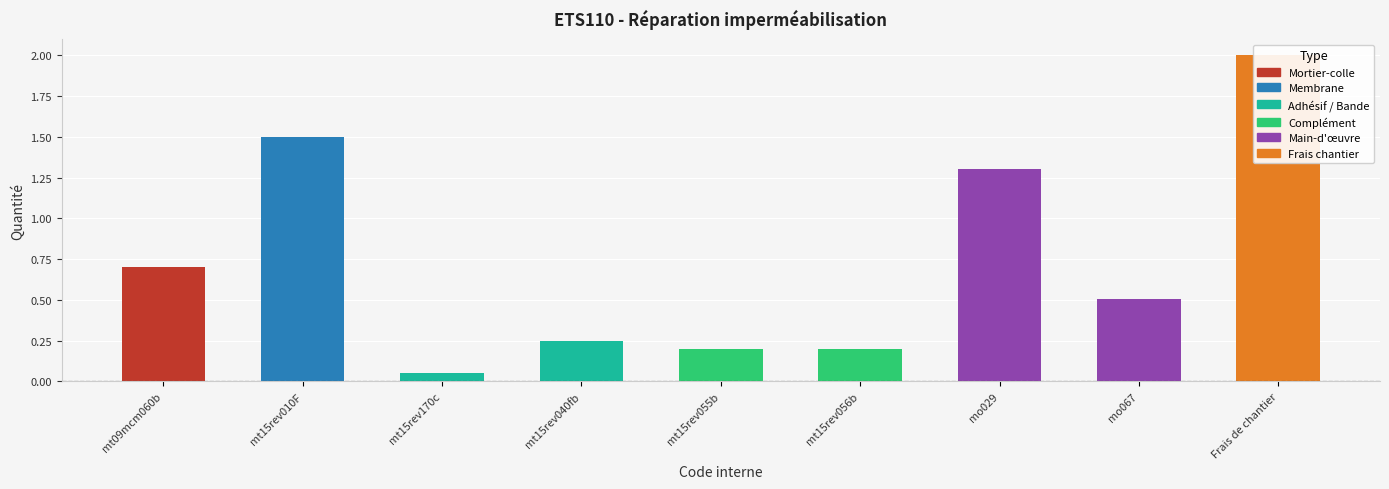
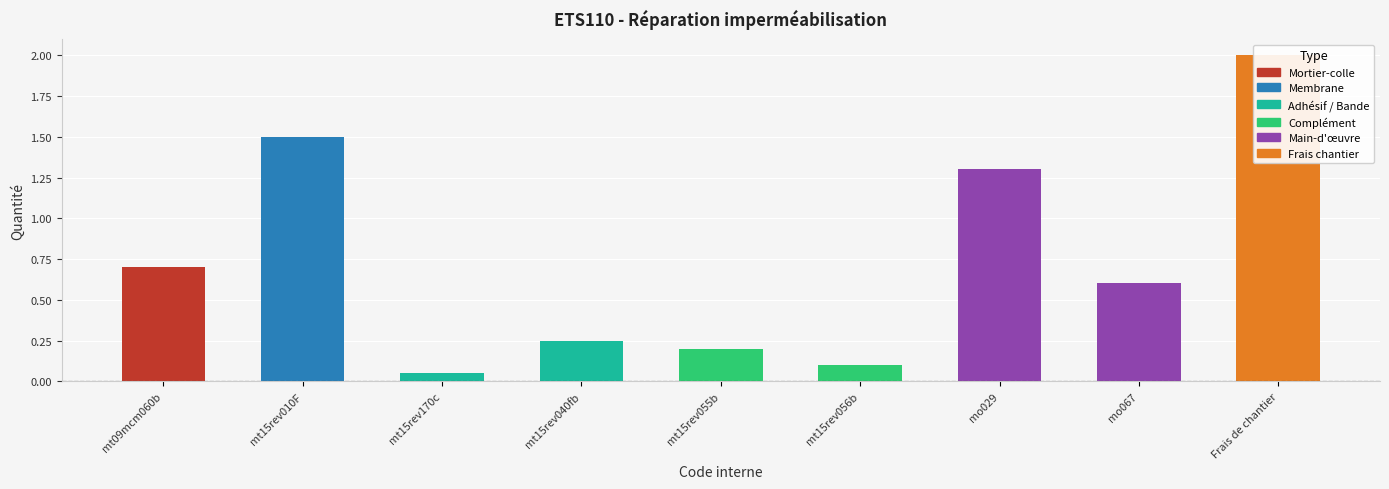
mt15rev056b: 0.2 -> 0.1
mo067: 0.50 -> 0.60
